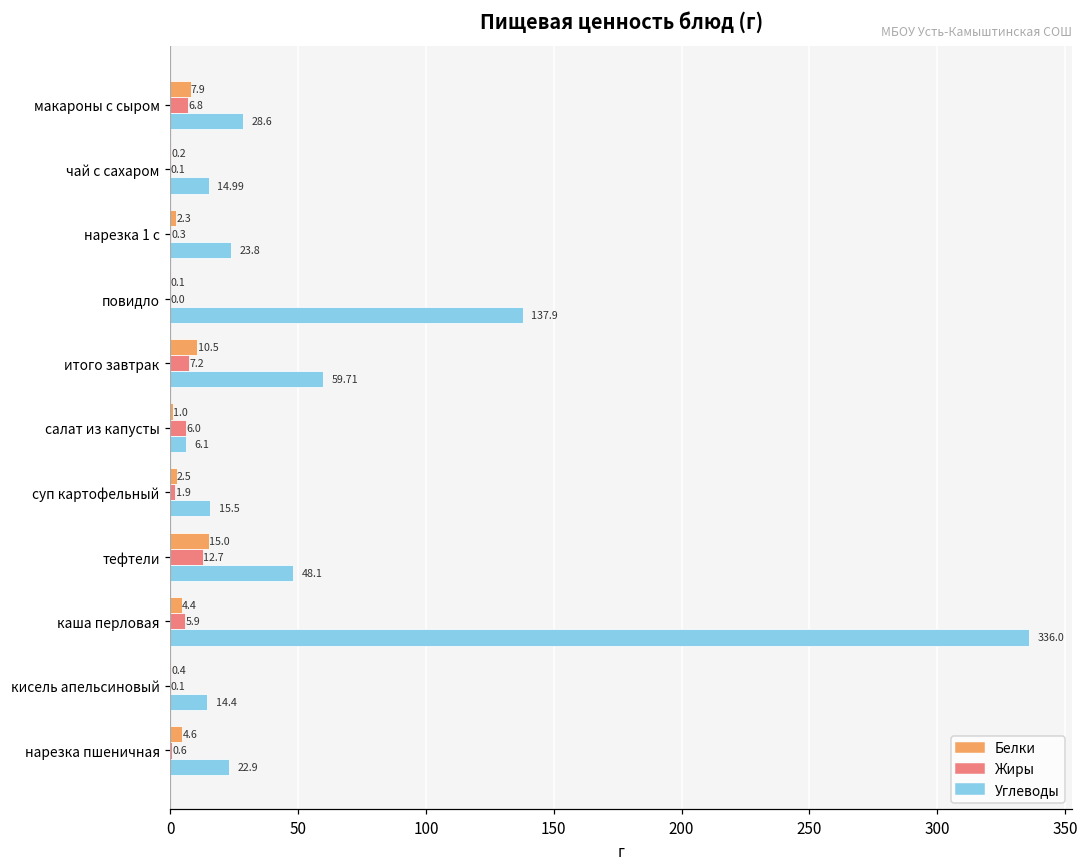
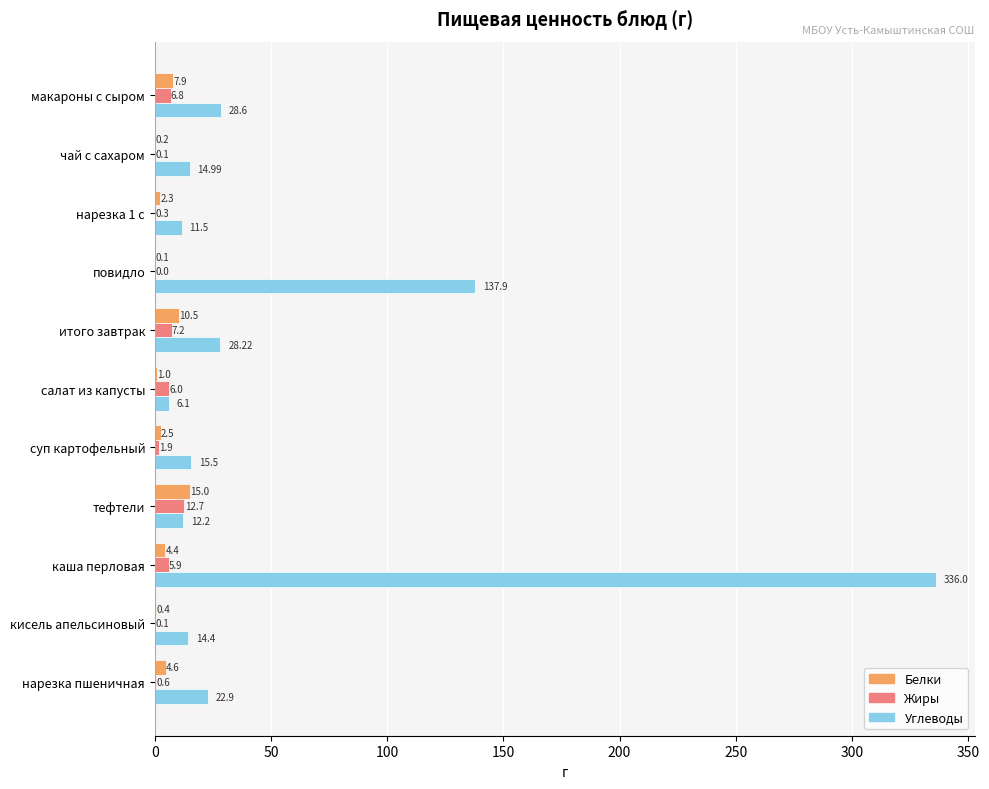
Углеводы, нарезка 1 с: 23.8 -> 11.5
Углеводы, итого завтрак: 59.71 -> 28.22
Углеводы, тефтели: 48.1 -> 12.2
